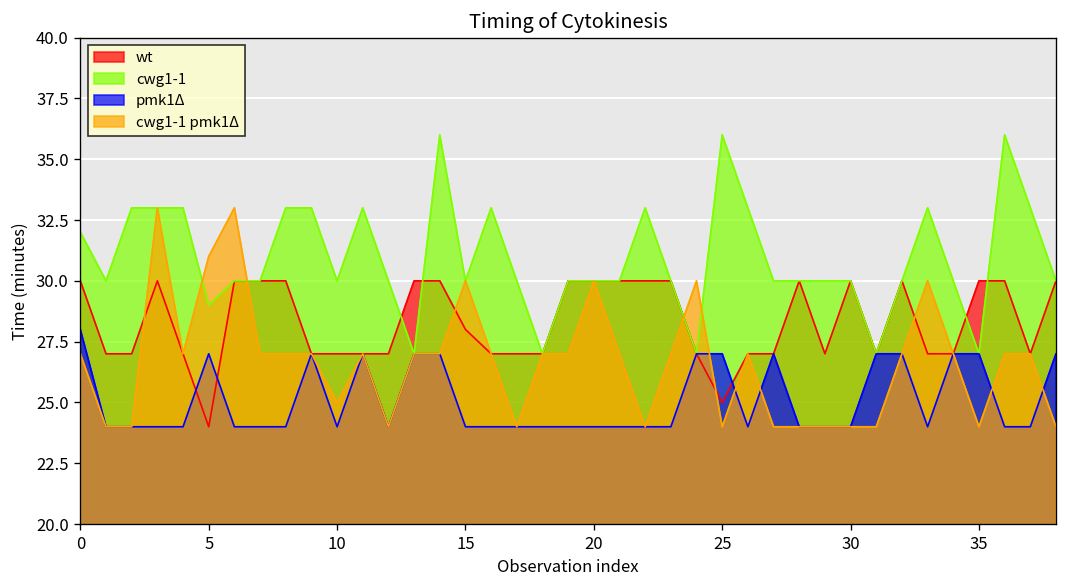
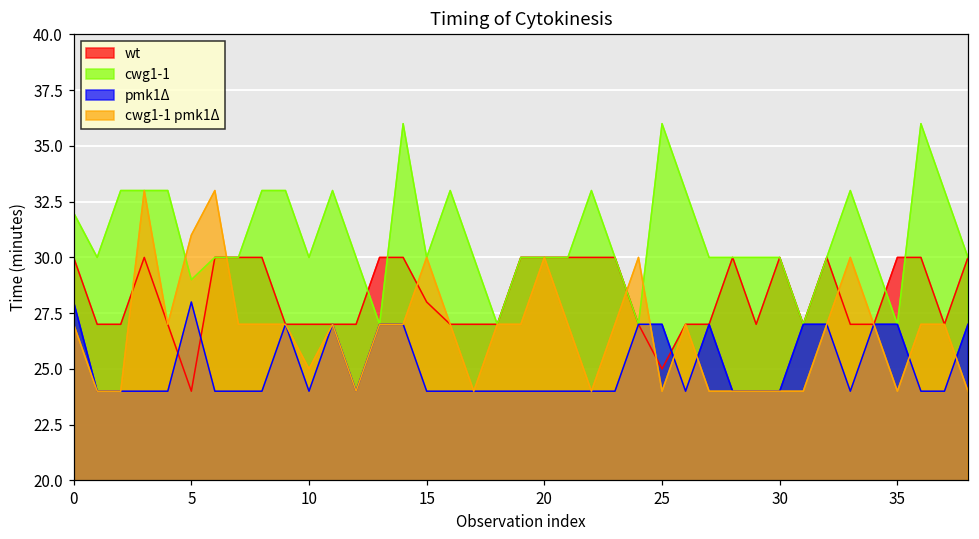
pmk1Δ, 5: 27 -> 28
